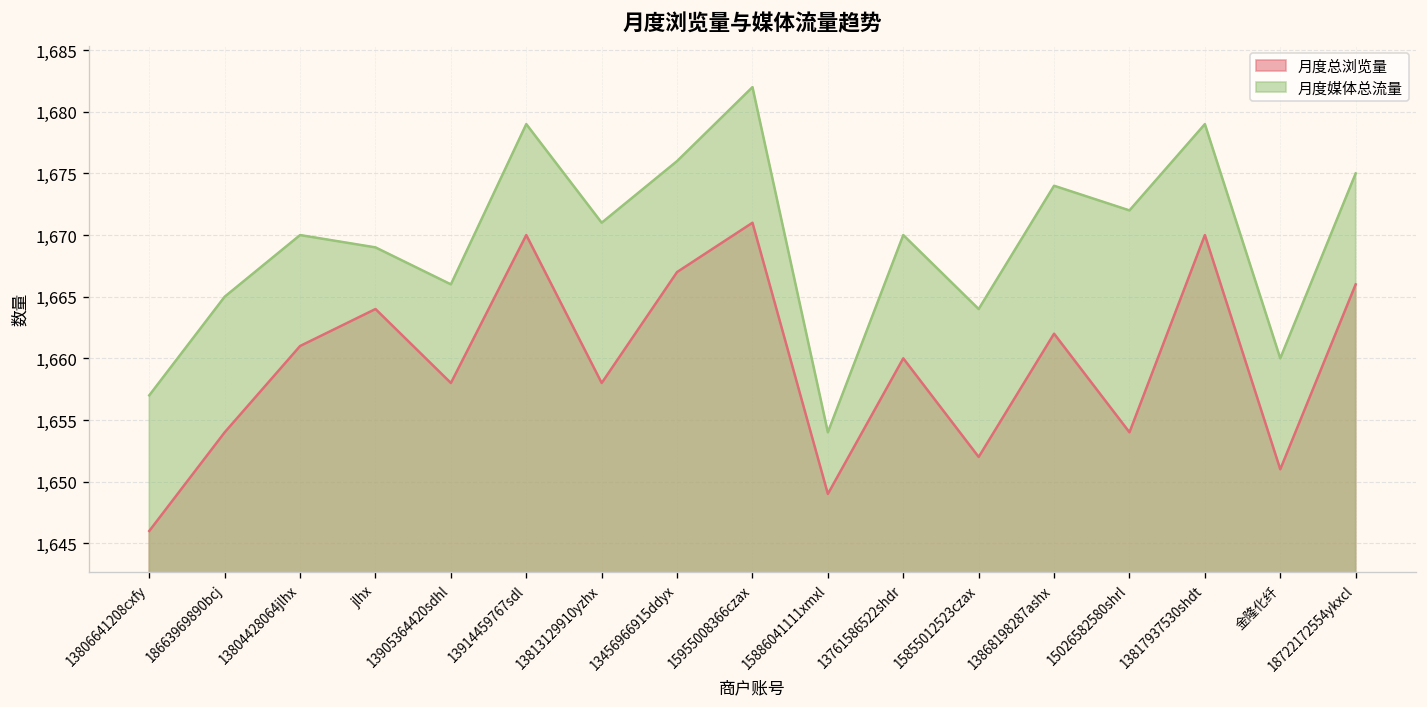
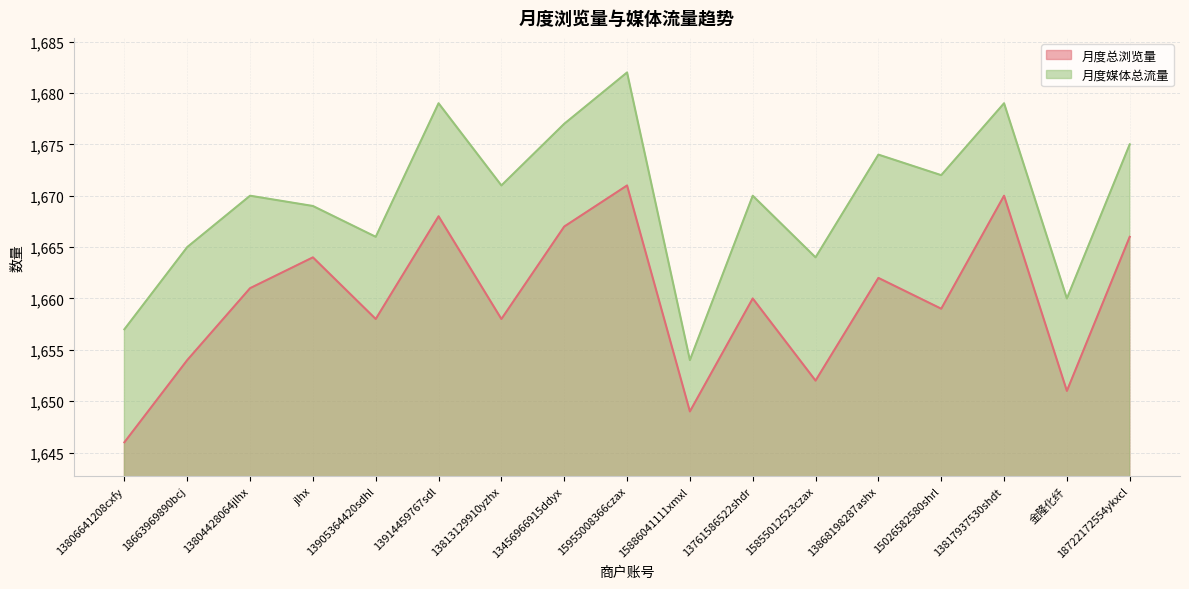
月度总浏览量, 13914459767sdl: 1,670 -> 1,668
月度媒体总流量, 13456966915ddyx: 1,676 -> 1,677
月度总浏览量, 15026582580shrl: 1,654 -> 1,659
